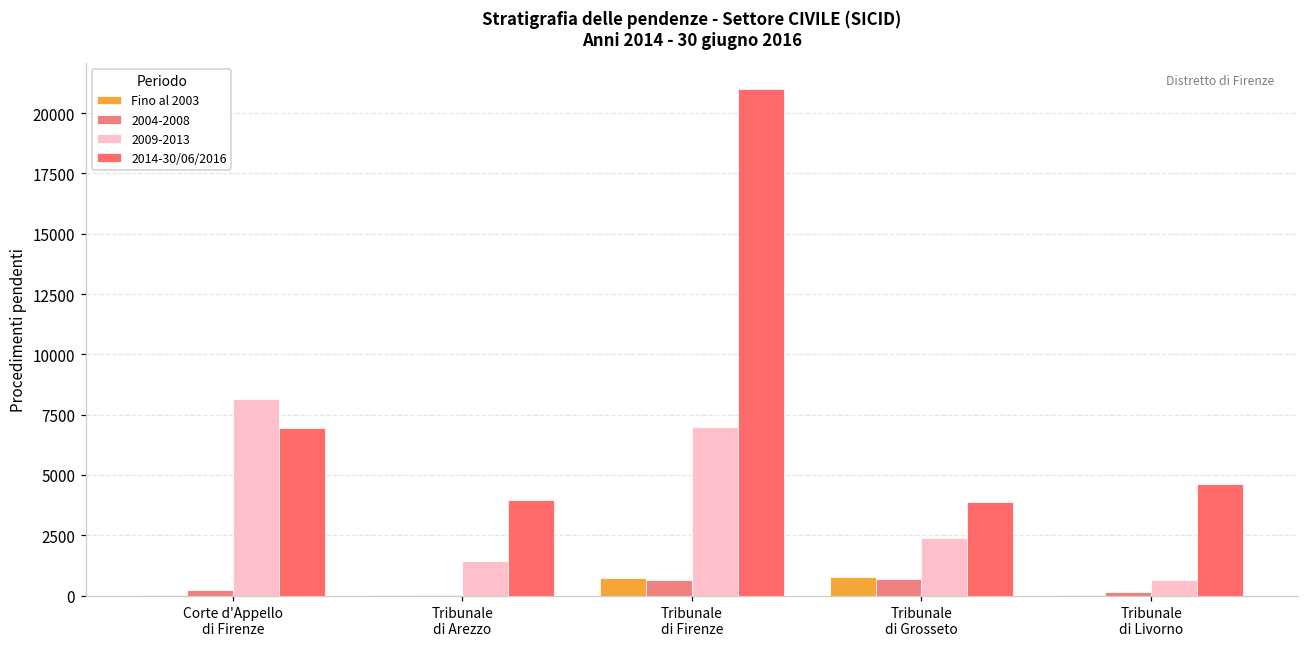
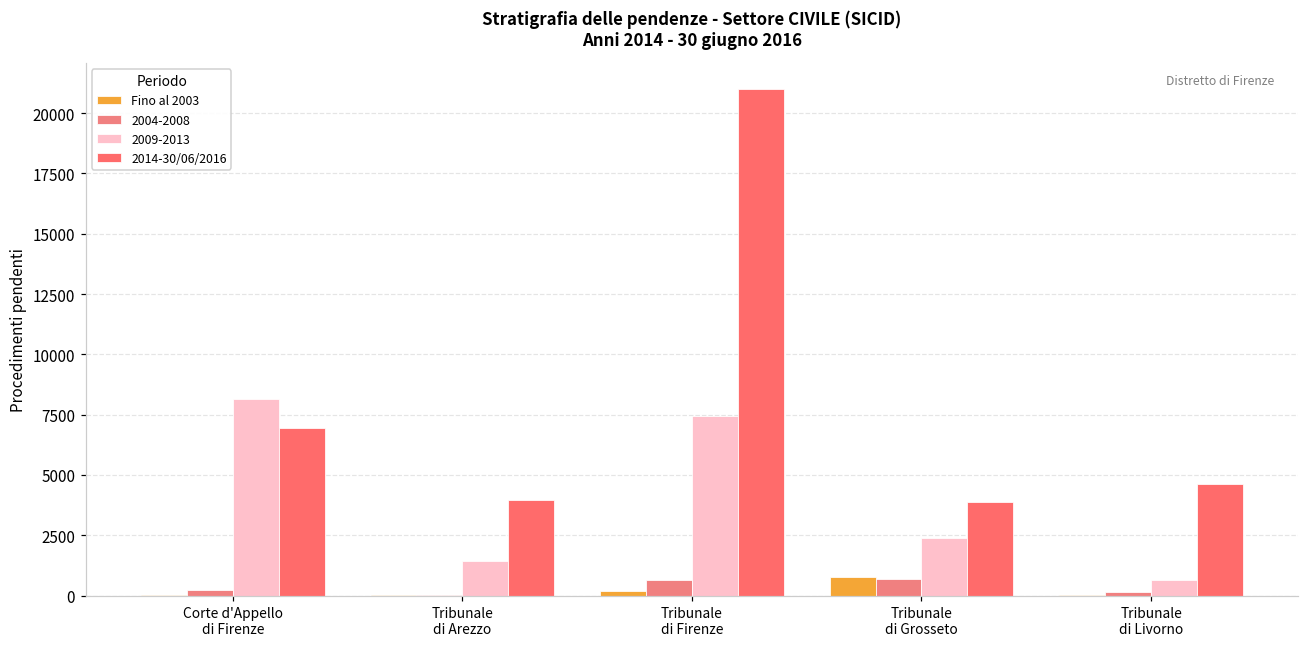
Fino al 2003, Tribunale di Firenze: 700 -> 200
2009-2013, Tribunale di Firenze: 7000 -> 7500
